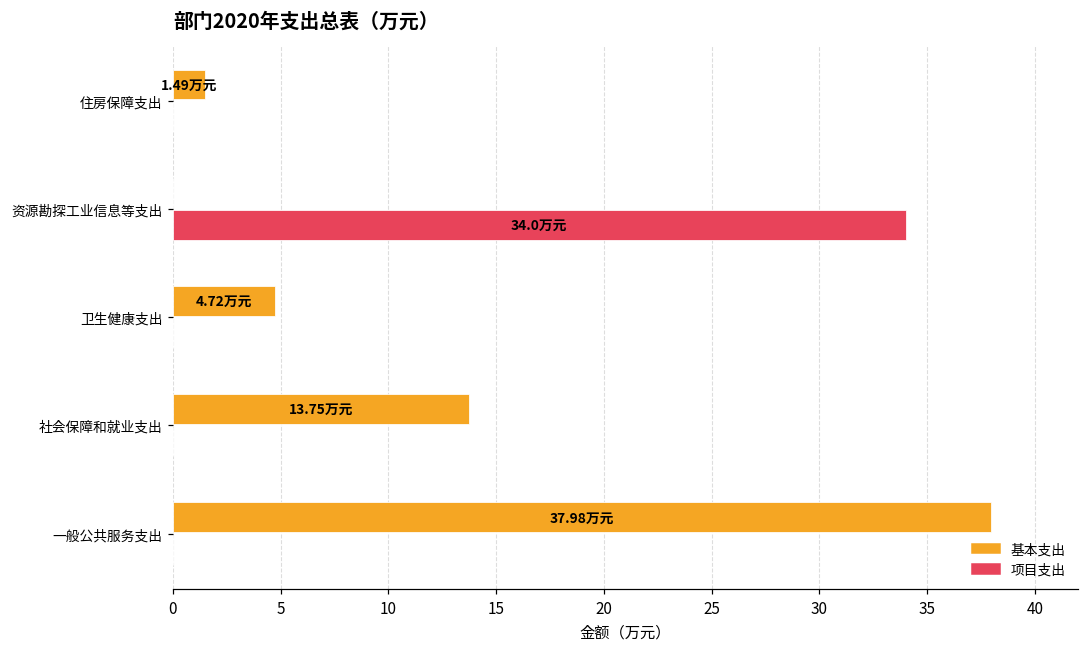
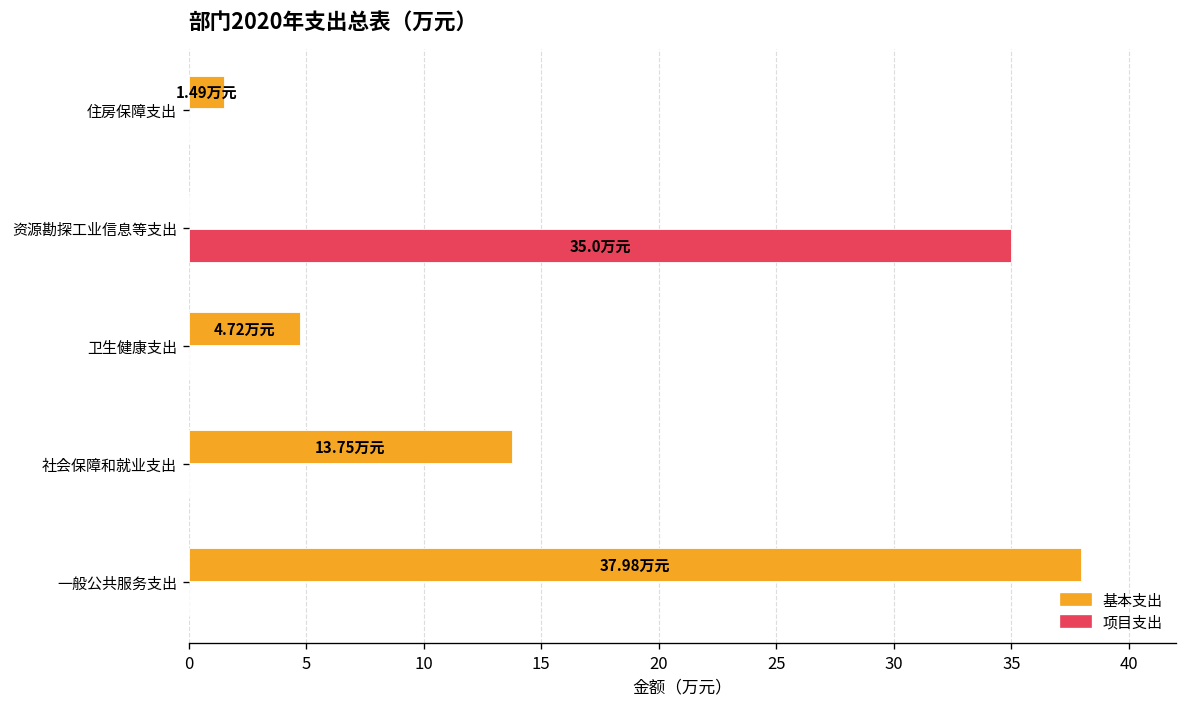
项目支出, 资源勘探工业信息等支出: 34.0 -> 35.0
